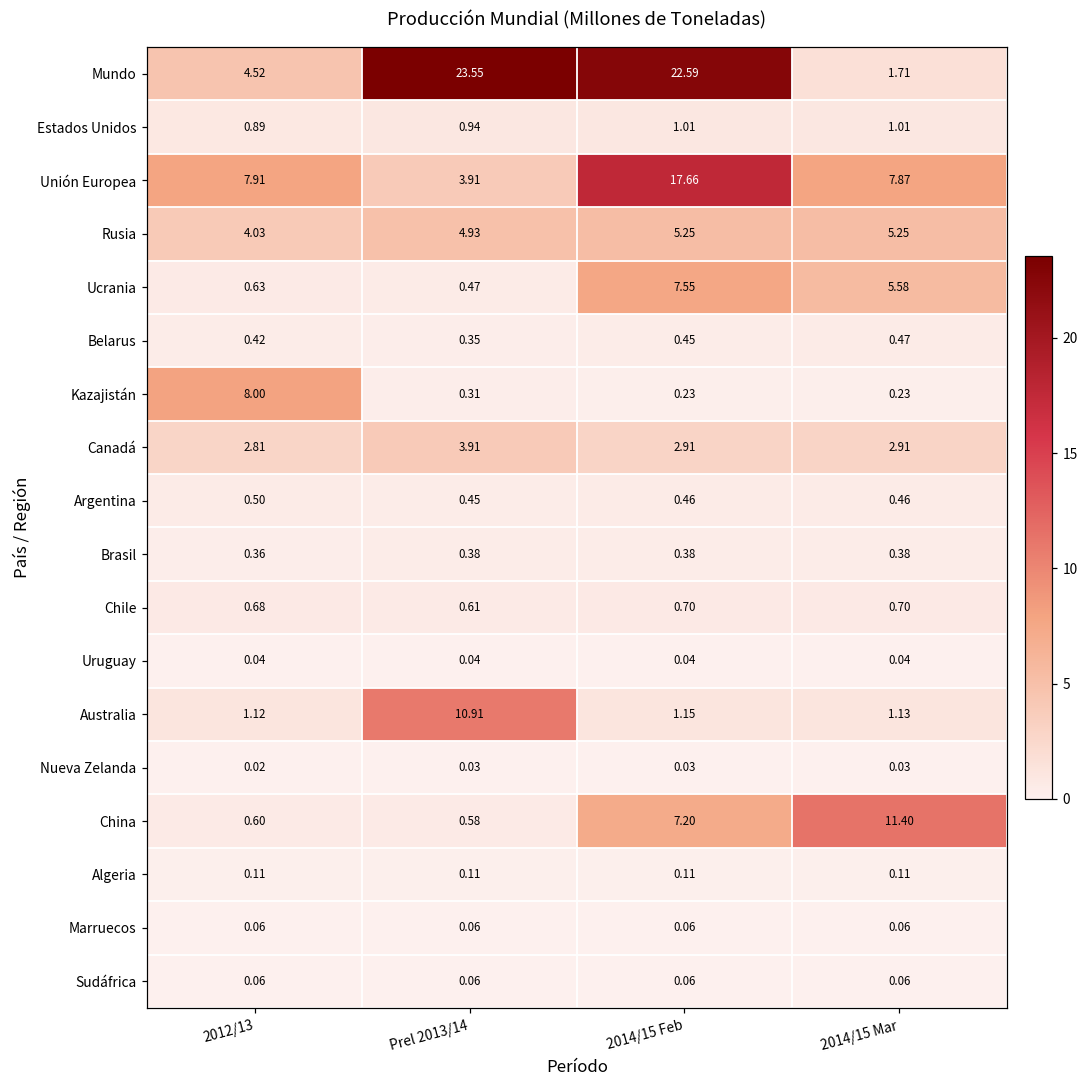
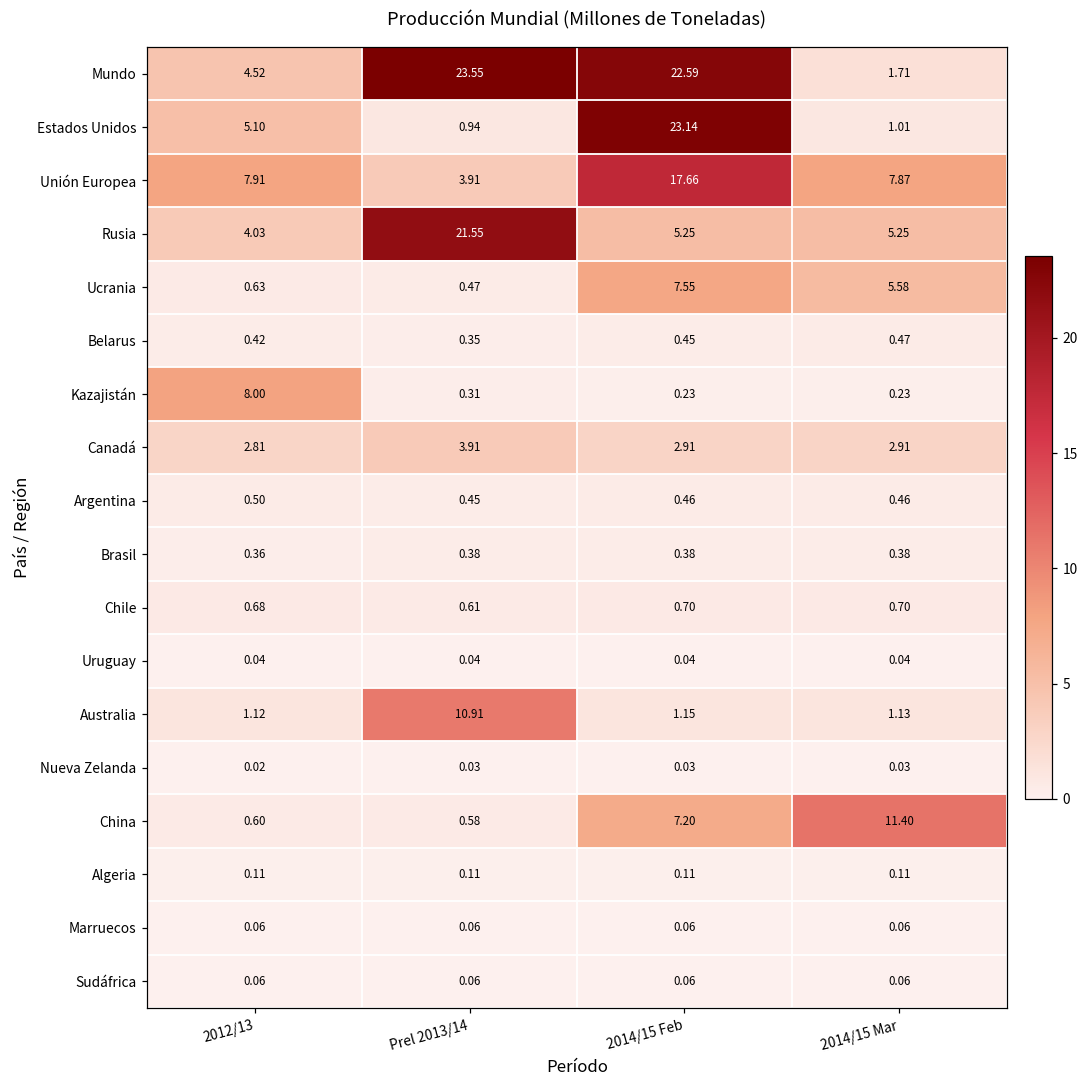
Estados Unidos, 2012/13: 0.89 -> 5.10
Estados Unidos, 2014/15 Feb: 1.01 -> 23.14
Rusia, Prel 2013/14: 4.93 -> 21.55
